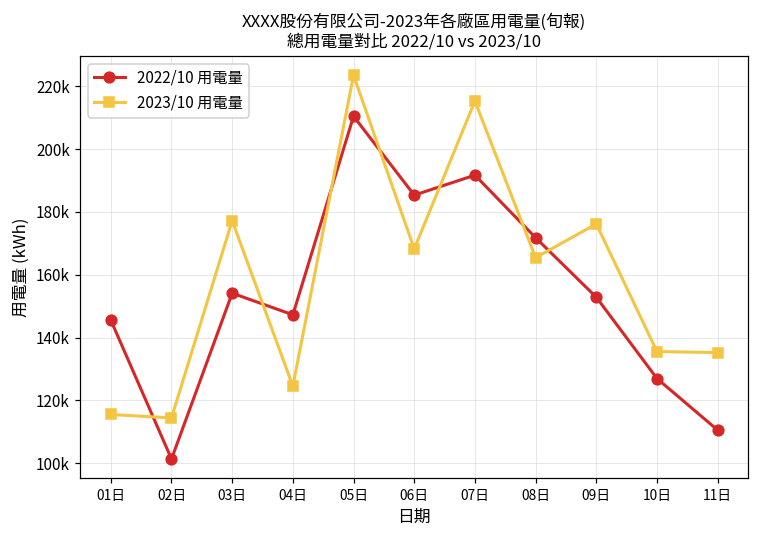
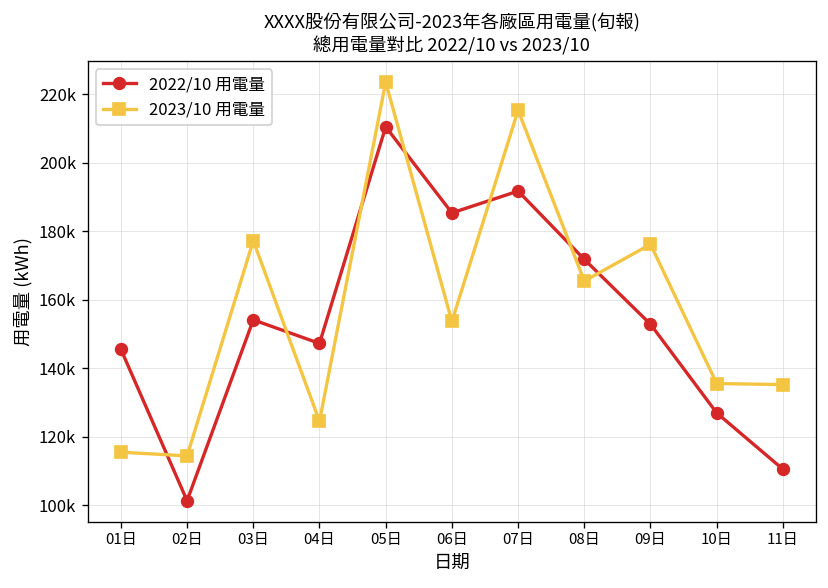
2023/10 用電量, 06日: 168000 -> 154000
